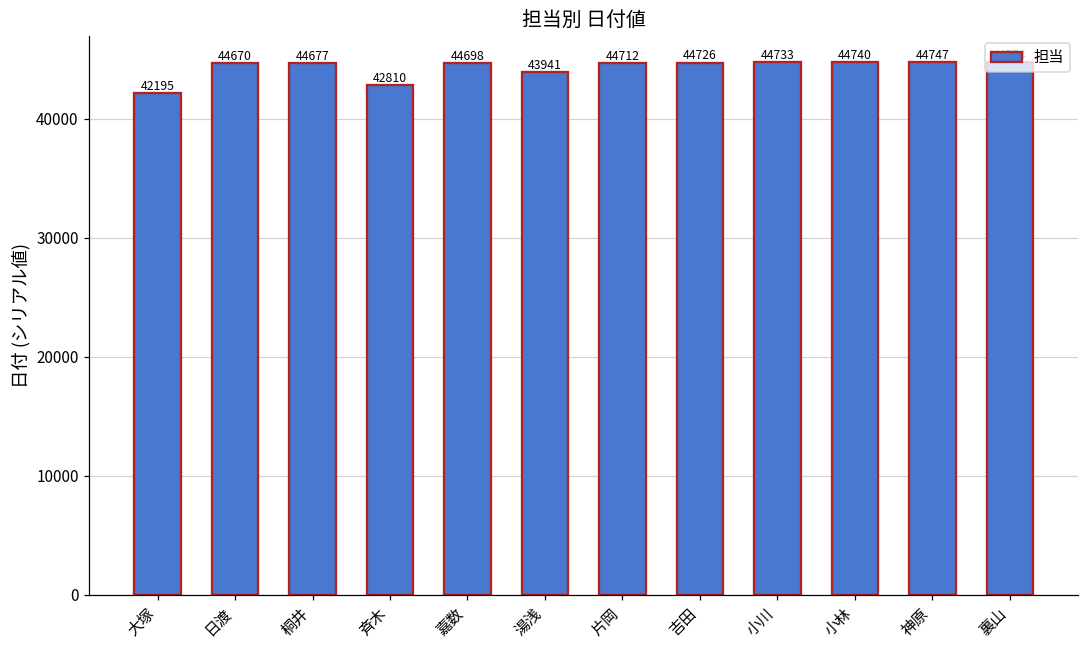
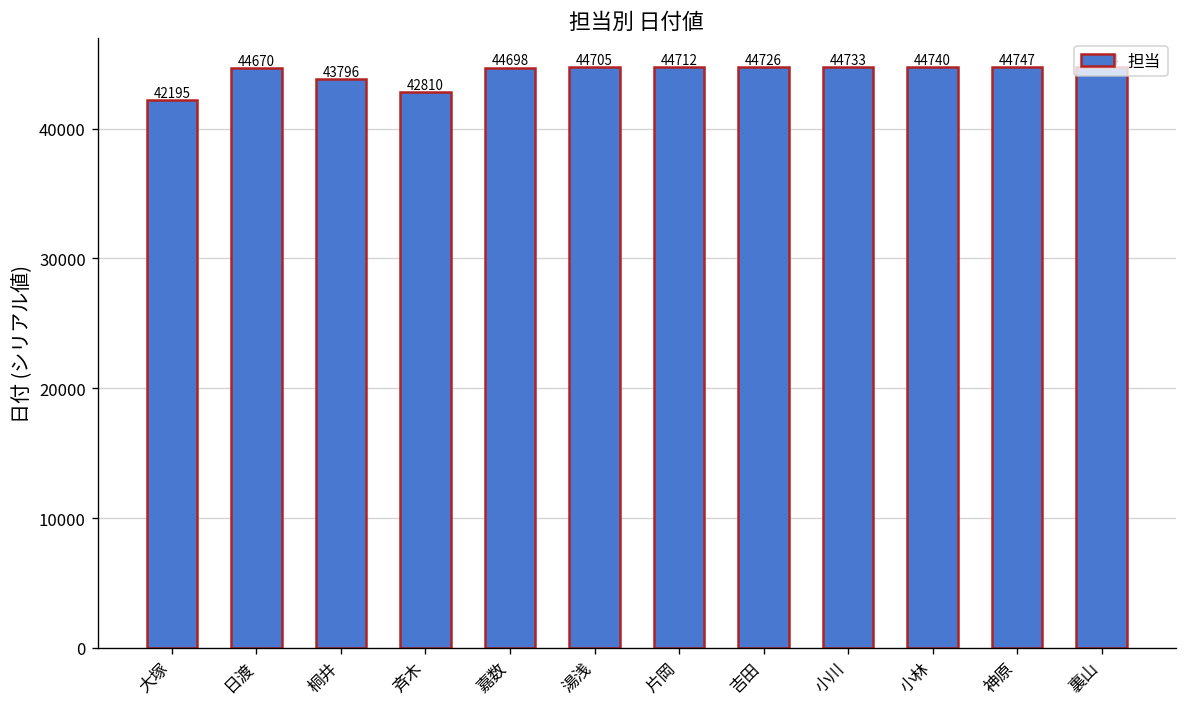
桐井: 44677 -> 43796
湯浅: 43941 -> 44705
